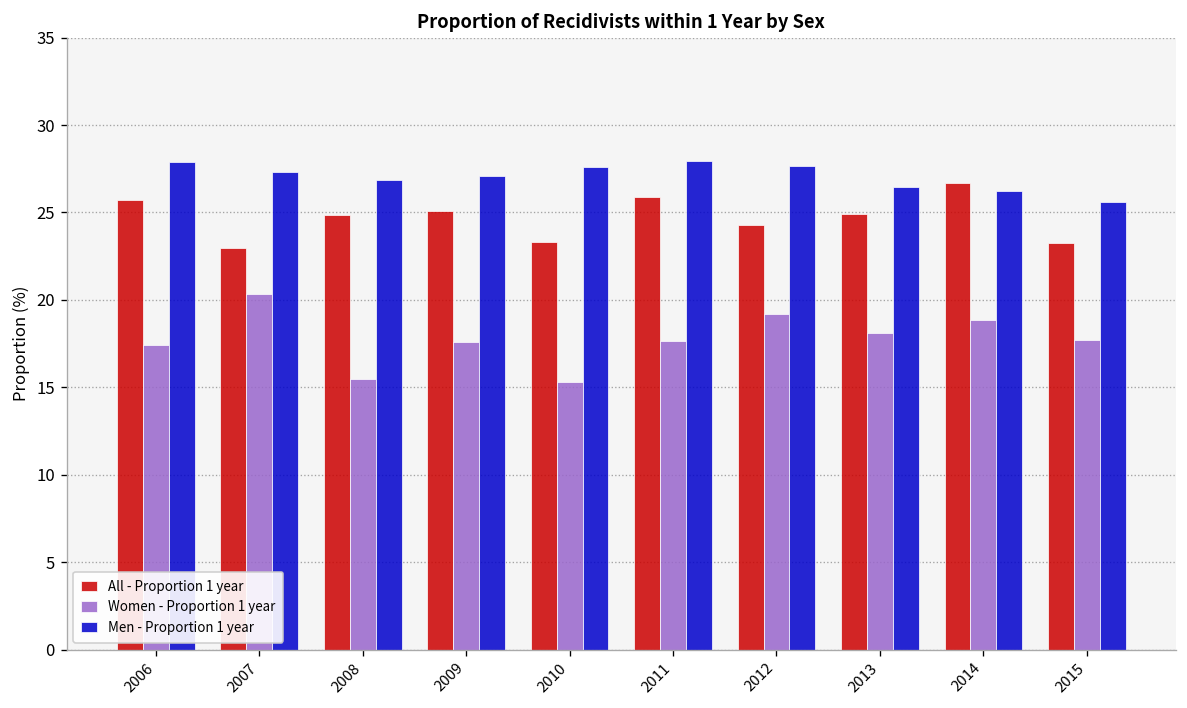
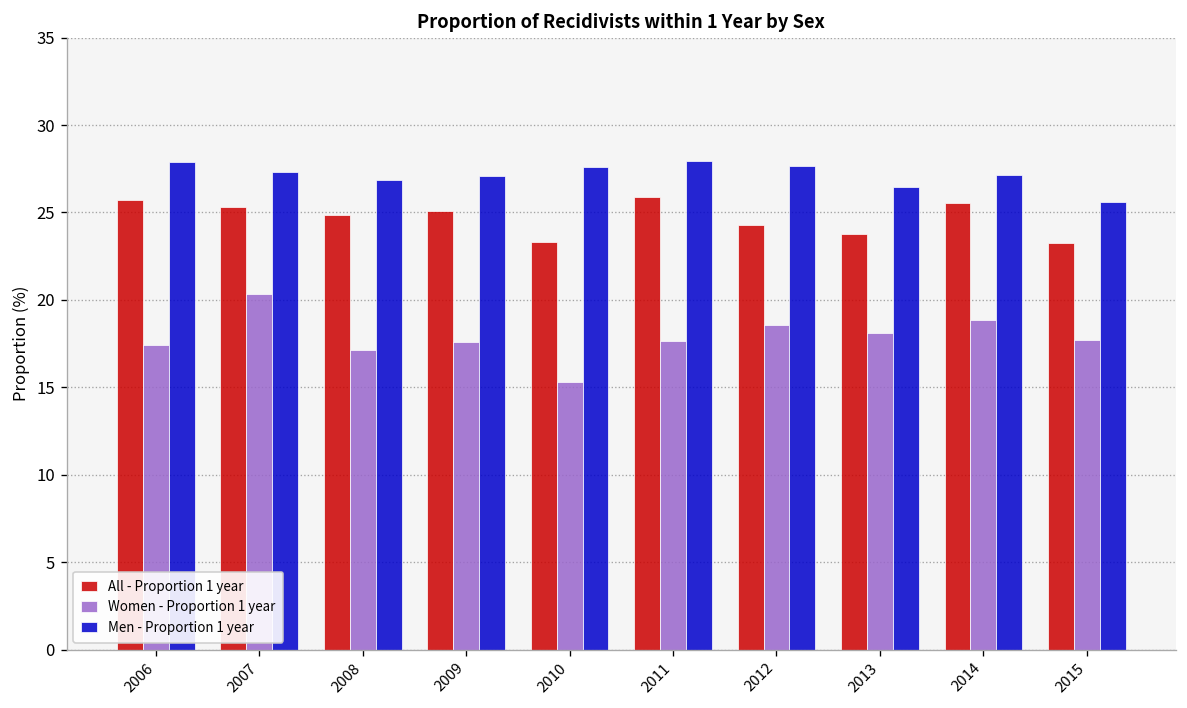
All - Proportion 1 year, 2007: 22.9 -> 25.3
Women - Proportion 1 year, 2008: 15.5 -> 17.2
Women - Proportion 1 year, 2012: 19.2 -> 18.6
All - Proportion 1 year, 2013: 24.9 -> 23.7
All - Proportion 1 year, 2014: 26.7 -> 25.5
Men - Proportion 1 year, 2014: 26.2 -> 27.1
